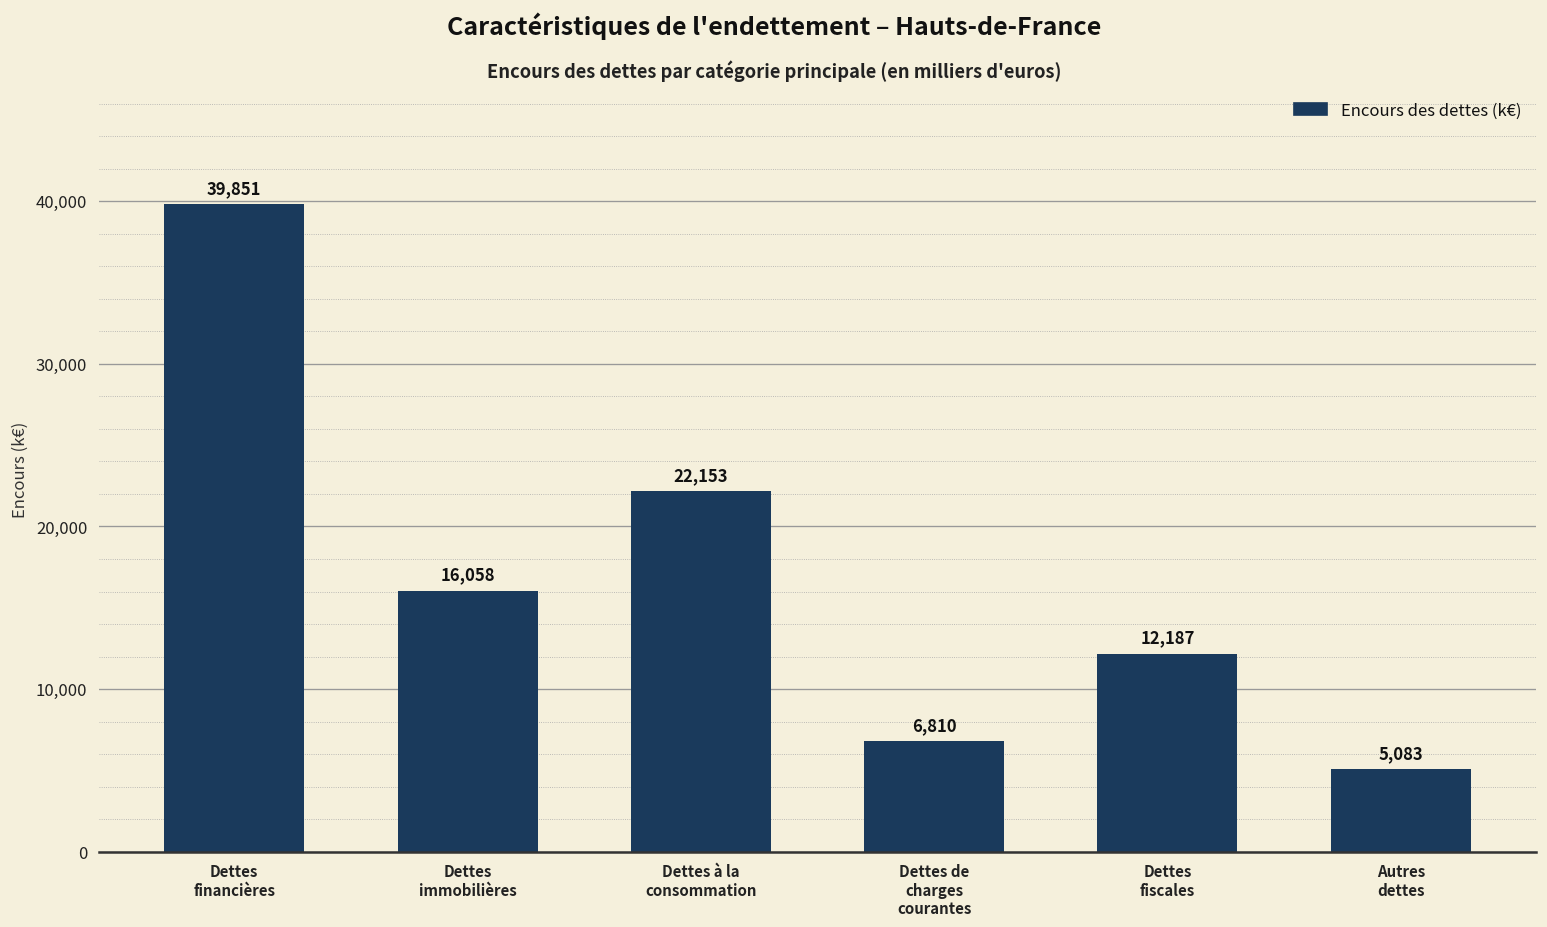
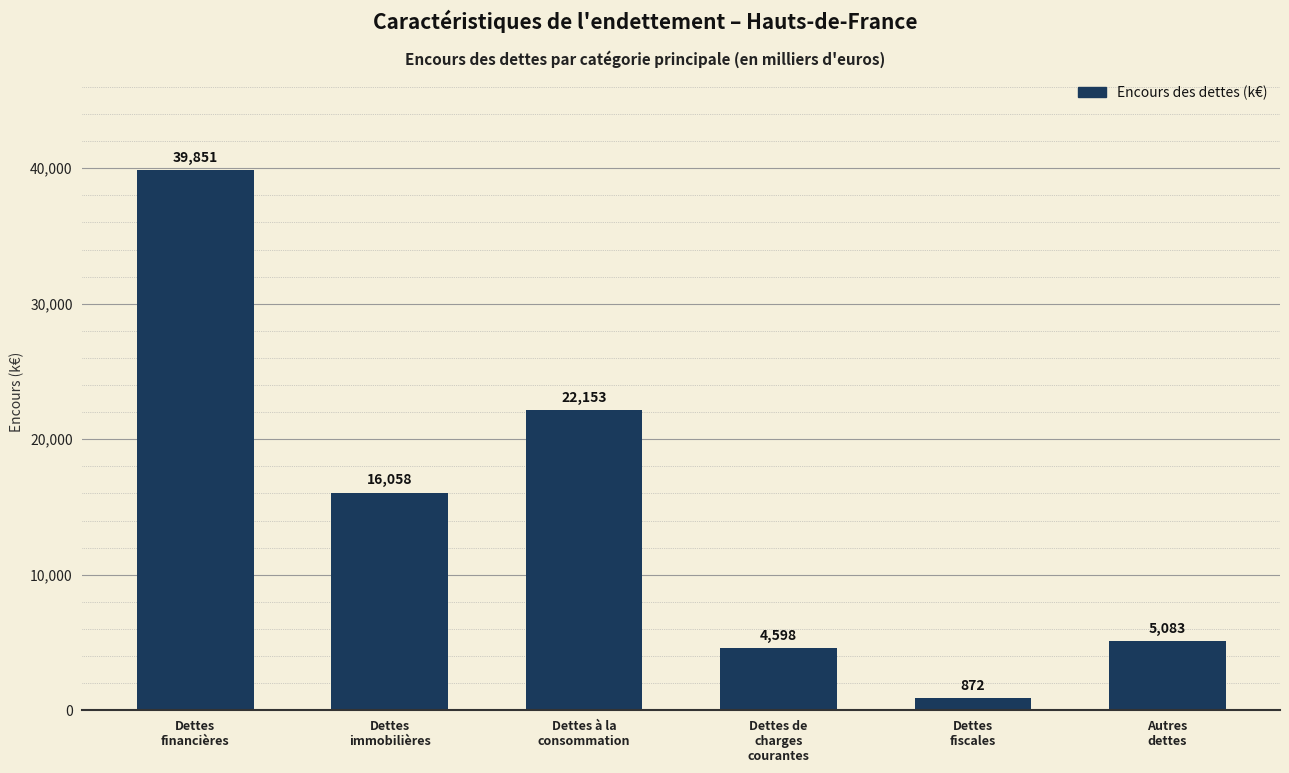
Dettes de charges courantes: 6,810 -> 4,598
Dettes fiscales: 12,187 -> 872
